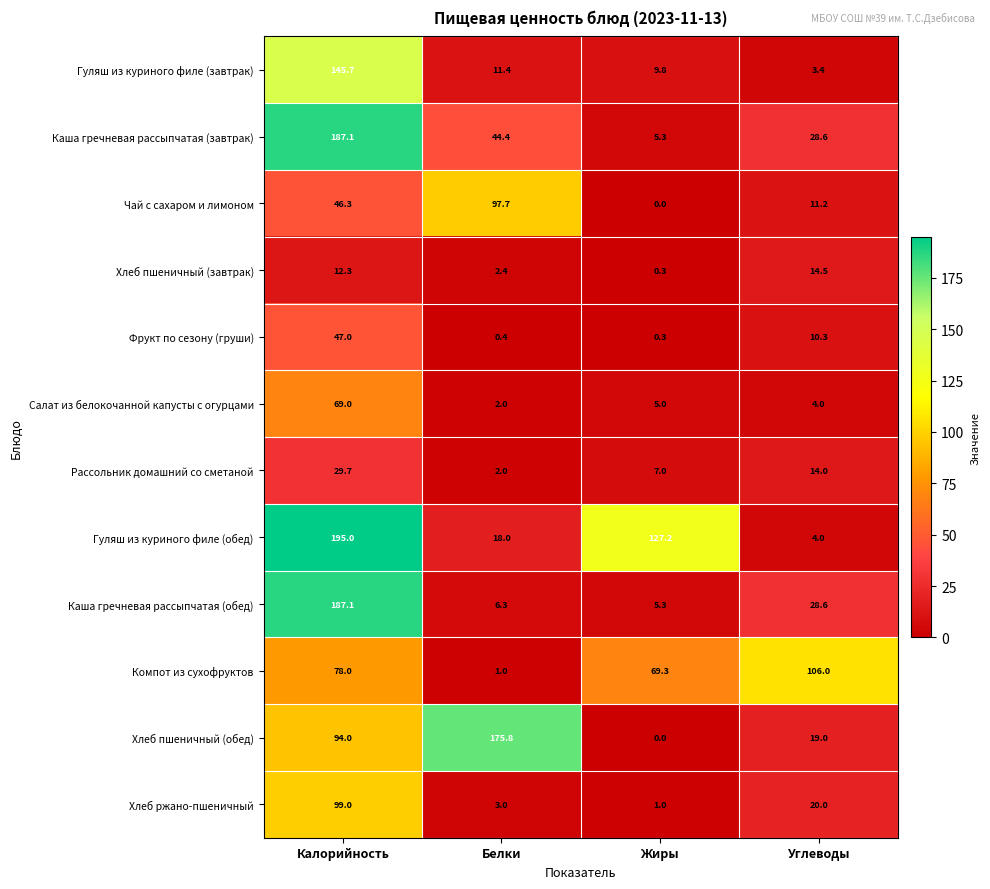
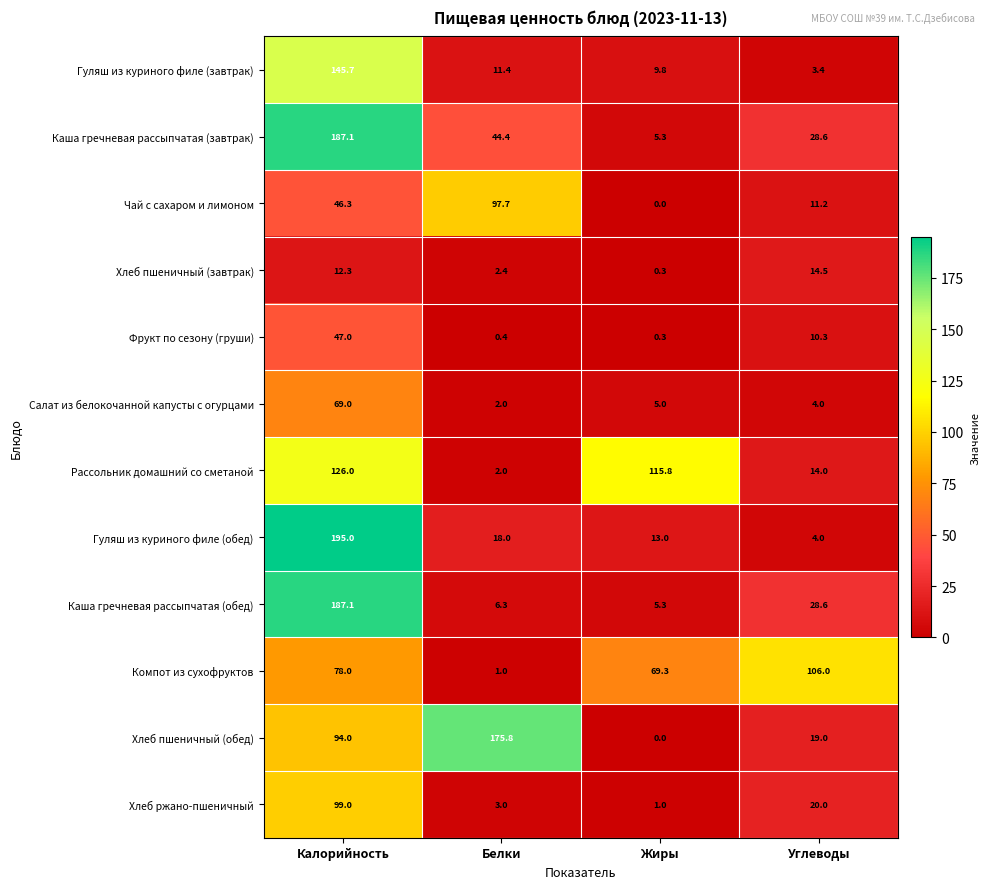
Рассольник домашний со сметаной, Калорийность: 29.7 -> 126.0
Рассольник домашний со сметаной, Жиры: 7.0 -> 115.8
Гуляш из куриного филе (обед), Жиры: 127.2 -> 13.0
